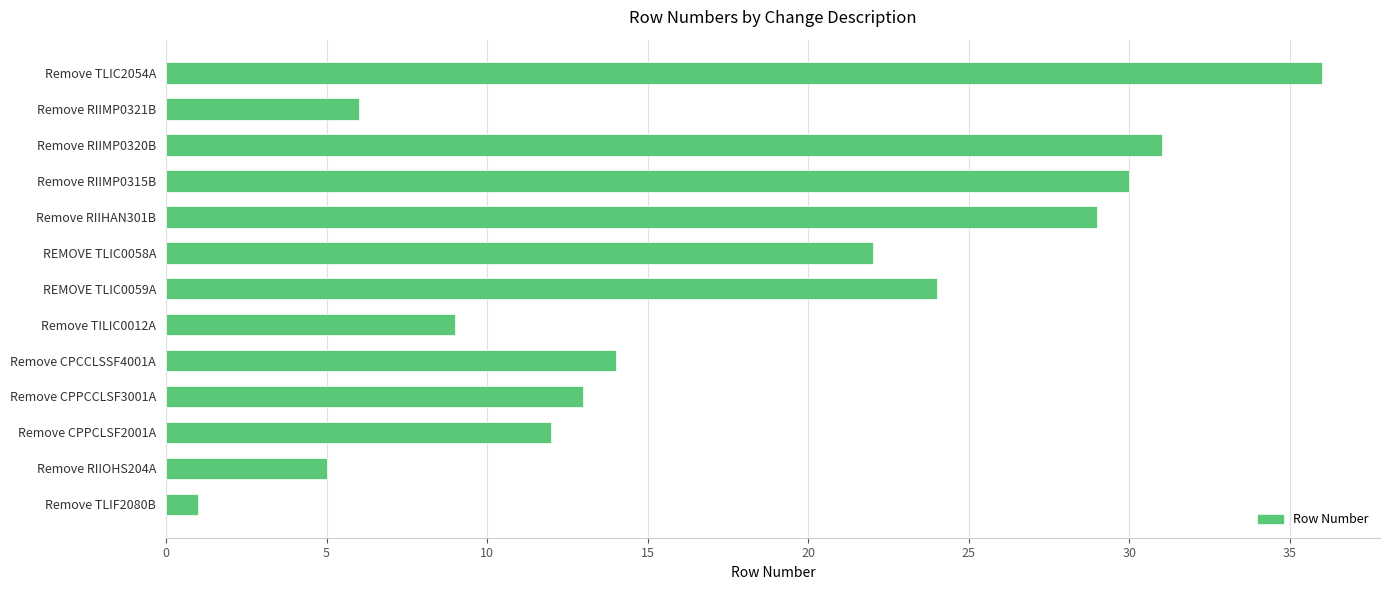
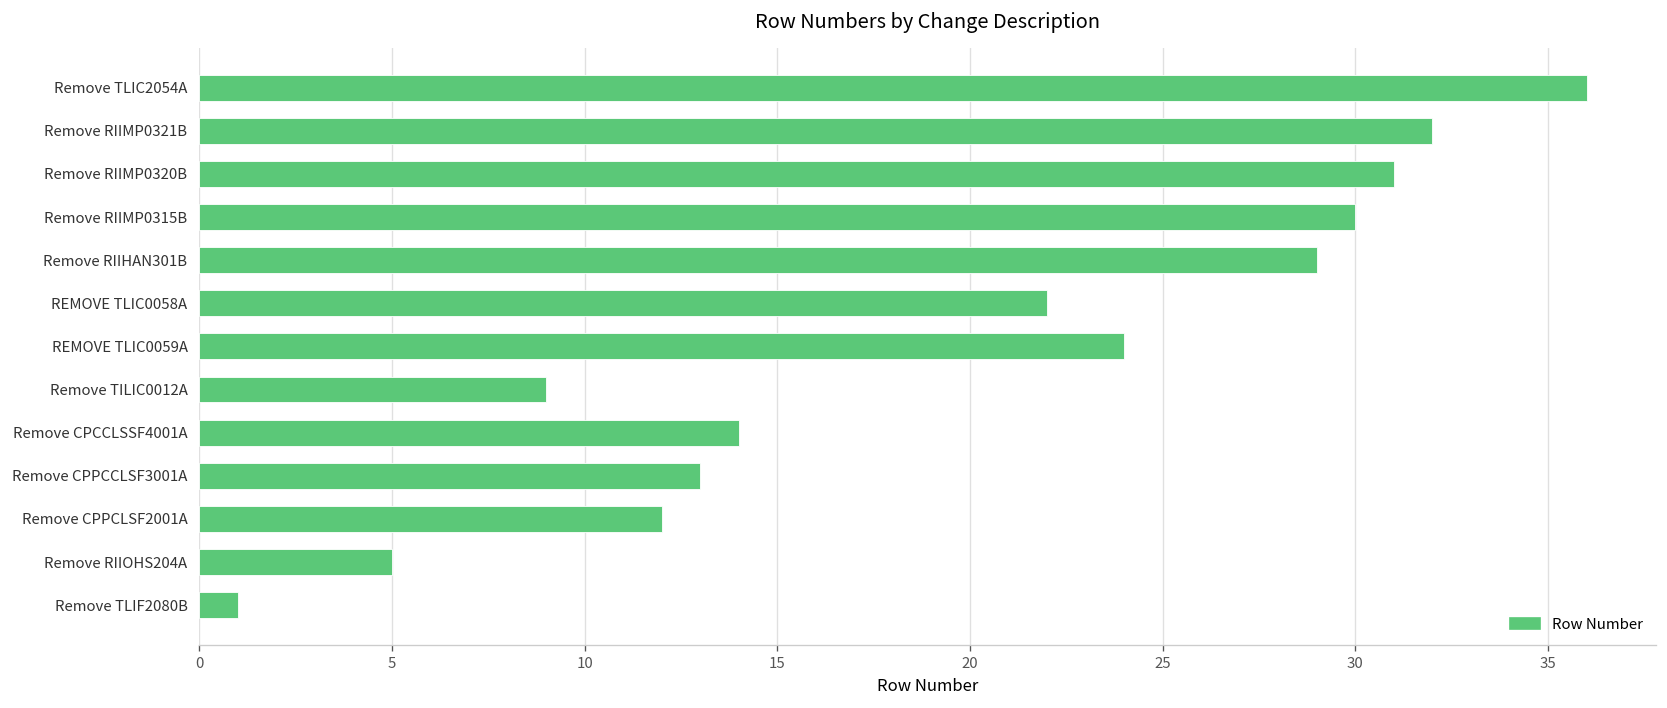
Remove RIIMP0321B: 6 -> 32
